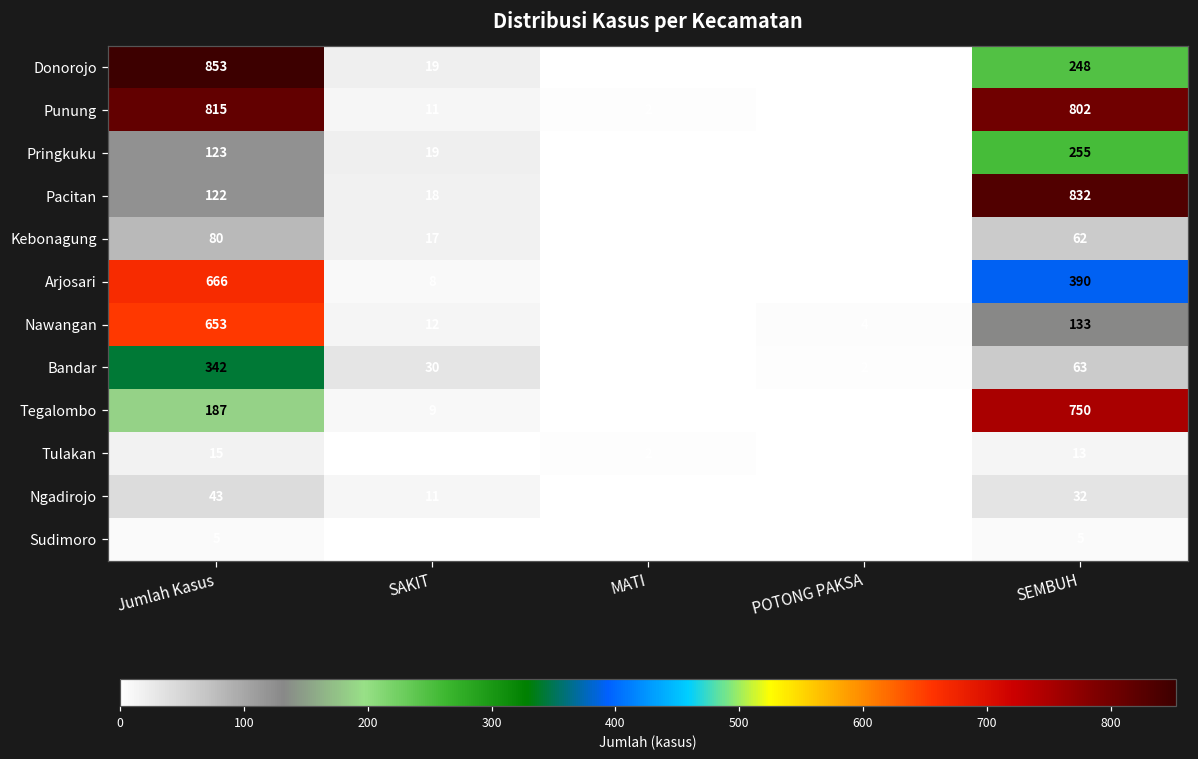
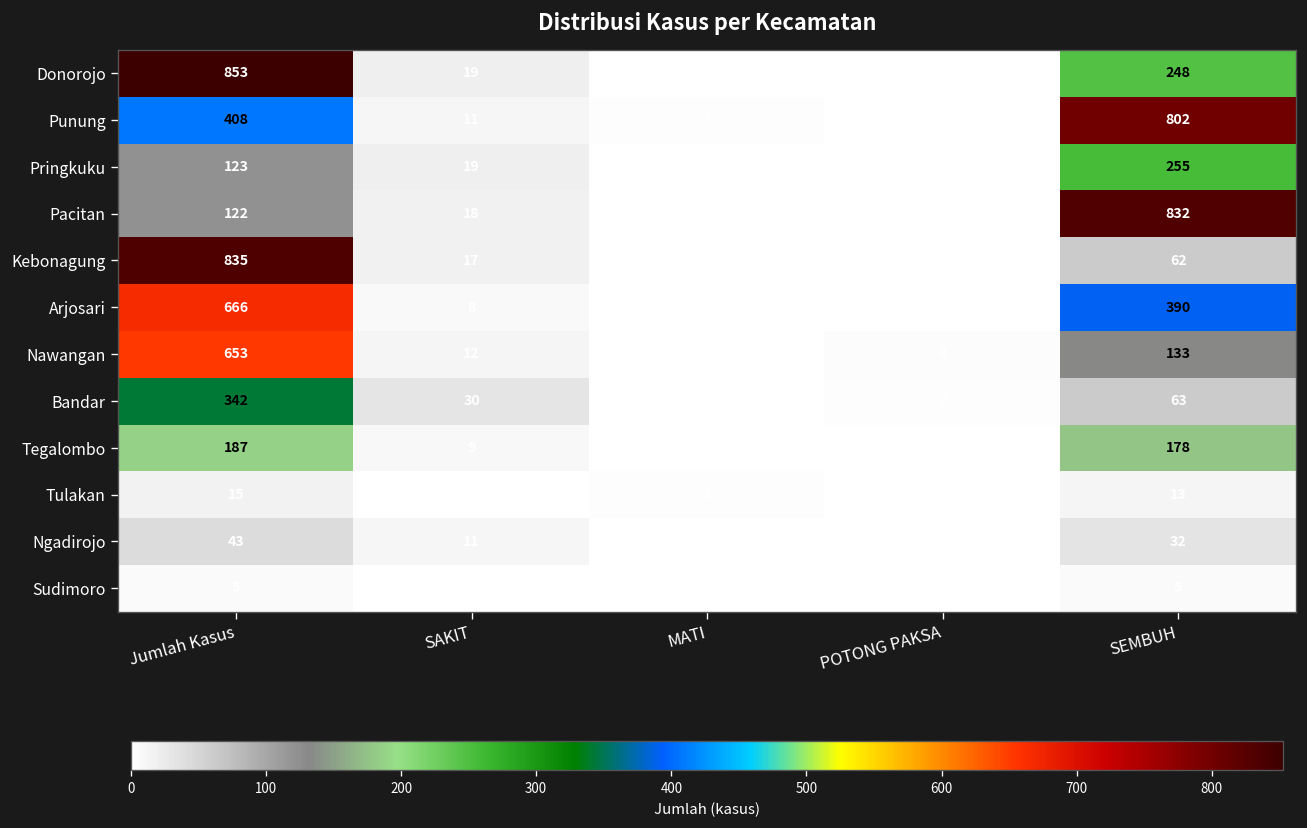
Punung, Jumlah Kasus: 815 -> 408
Kebonagung, Jumlah Kasus: 80 -> 835
Tegalombo, SEMBUH: 750 -> 178
